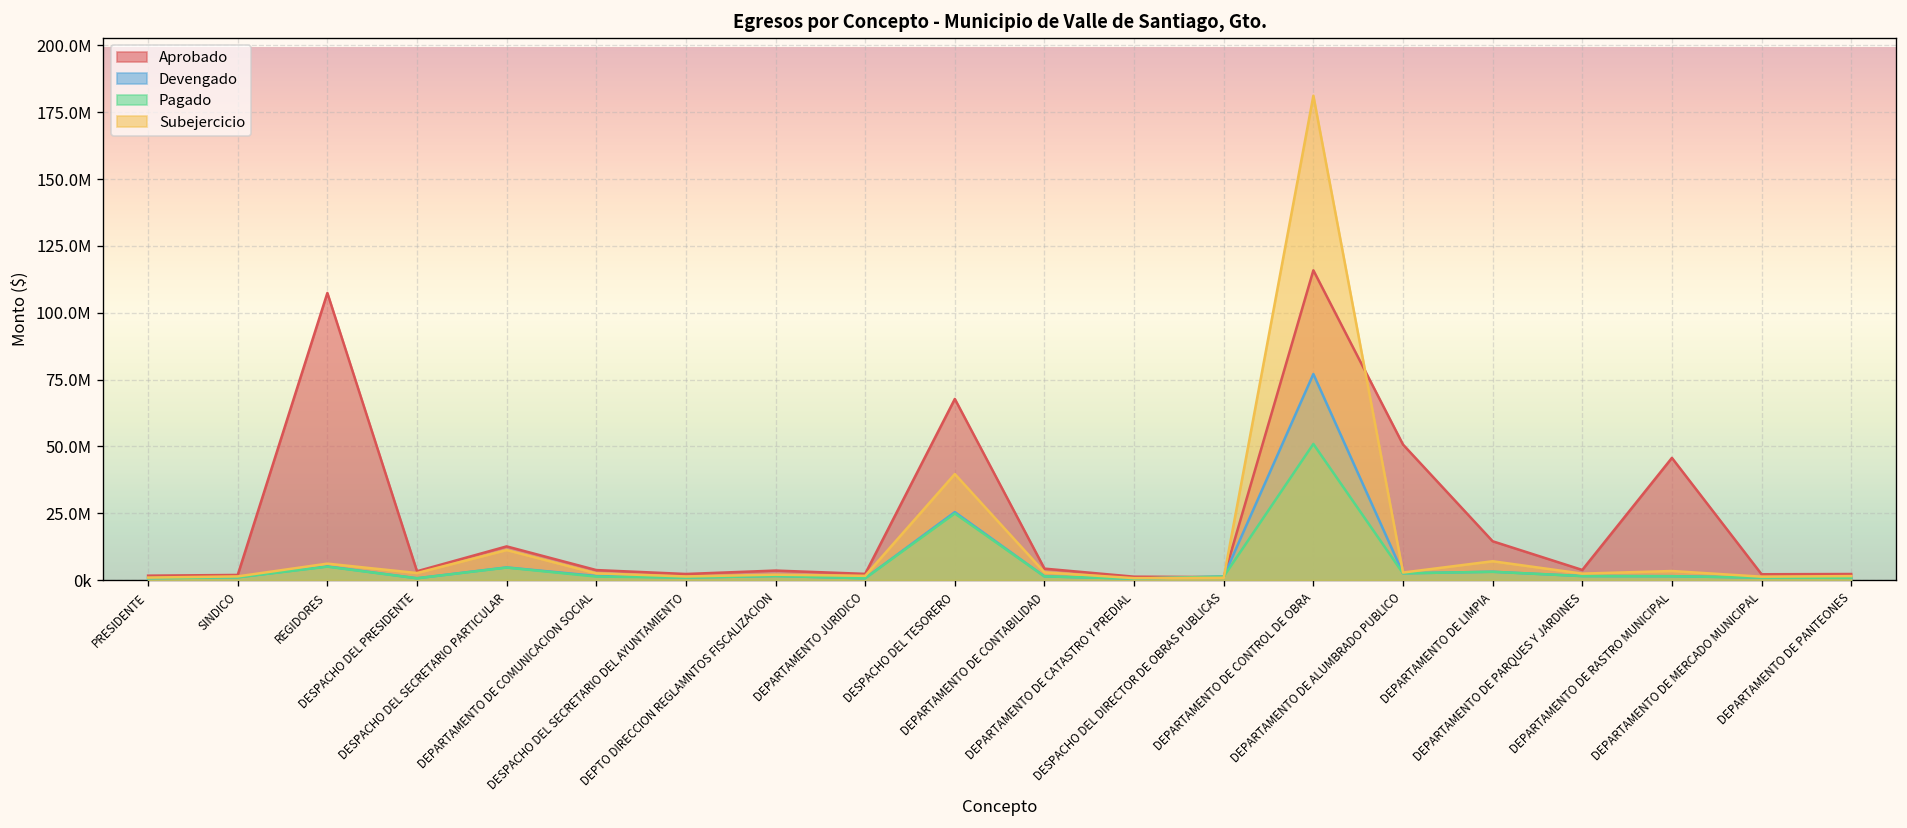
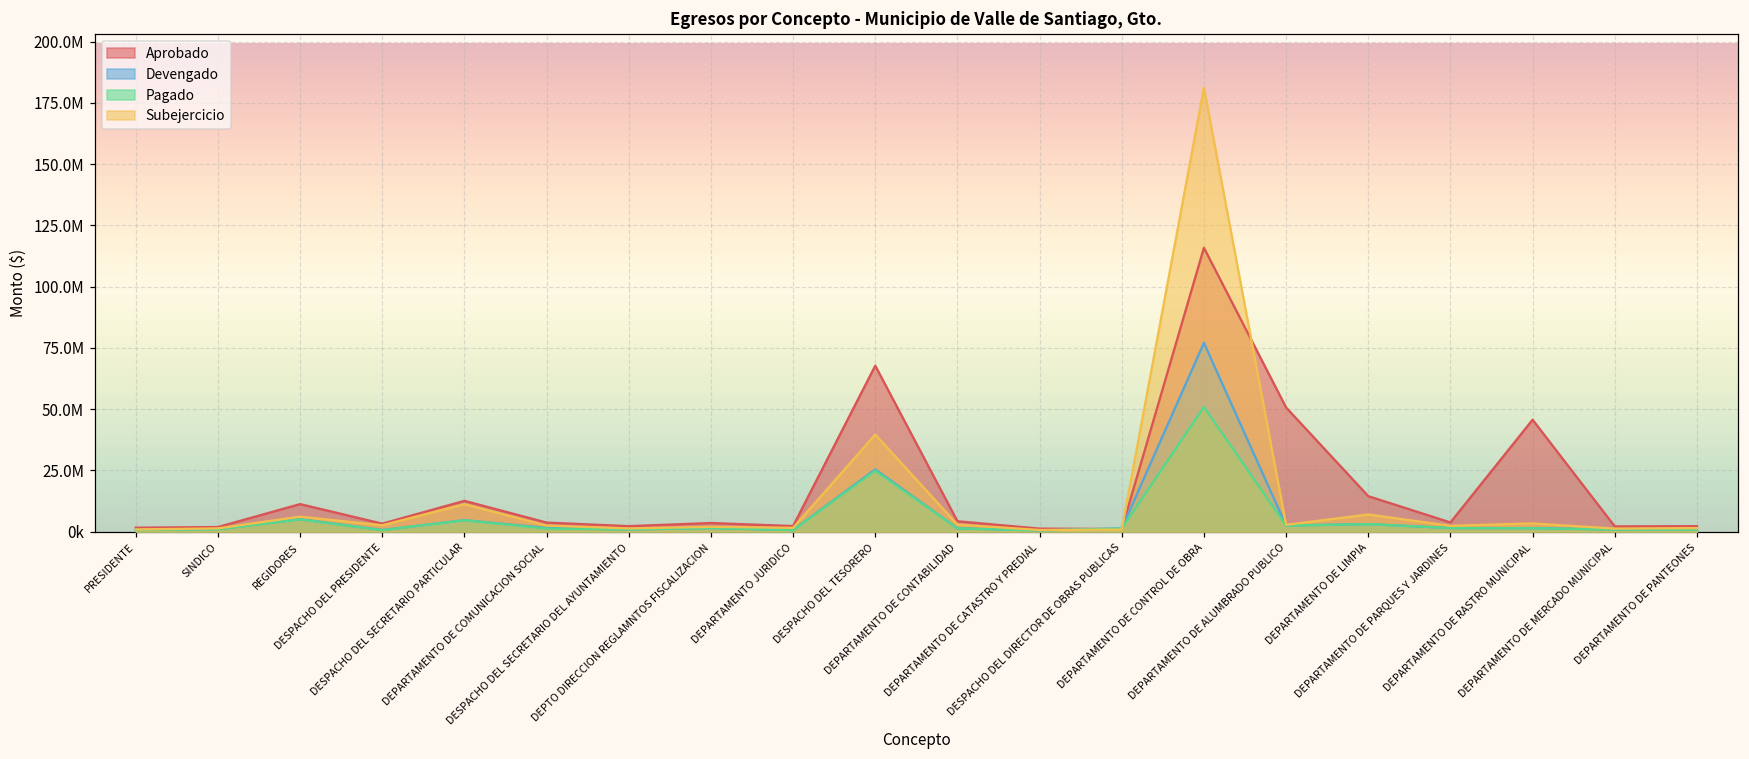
Aprobado, REGIDORES: 107000000 -> 11000000
